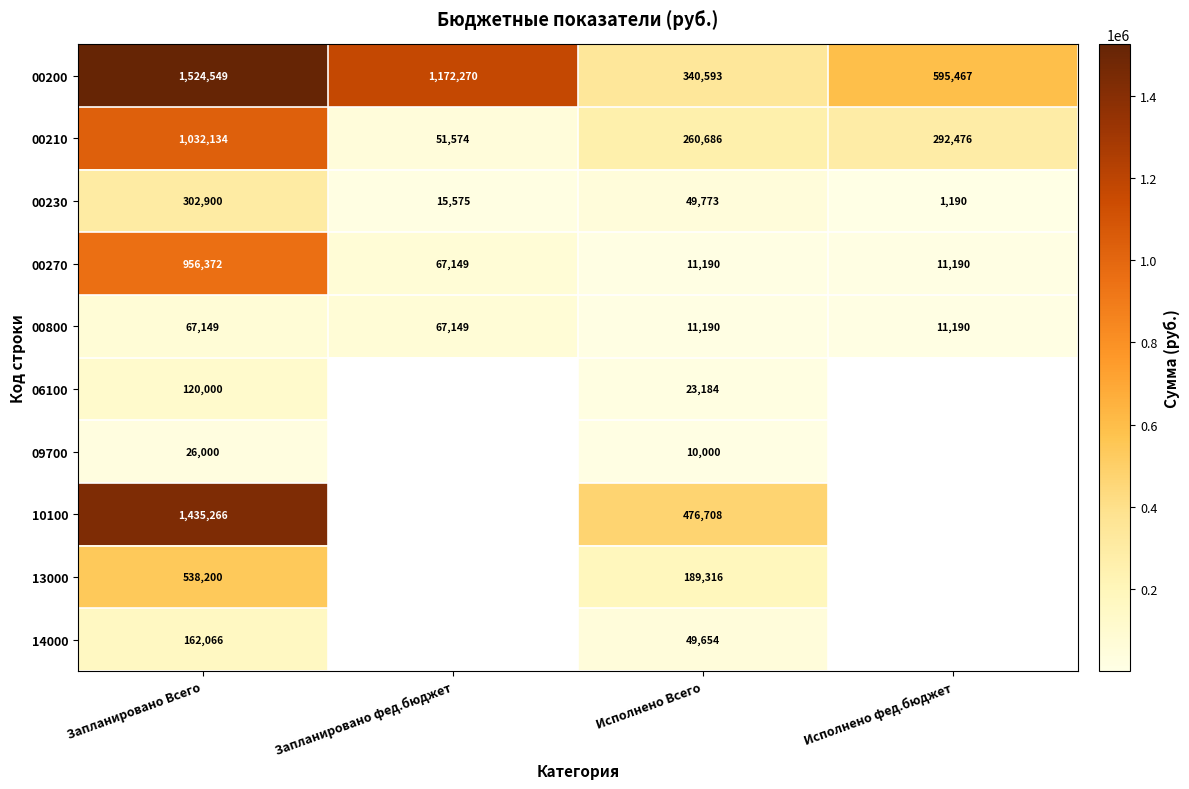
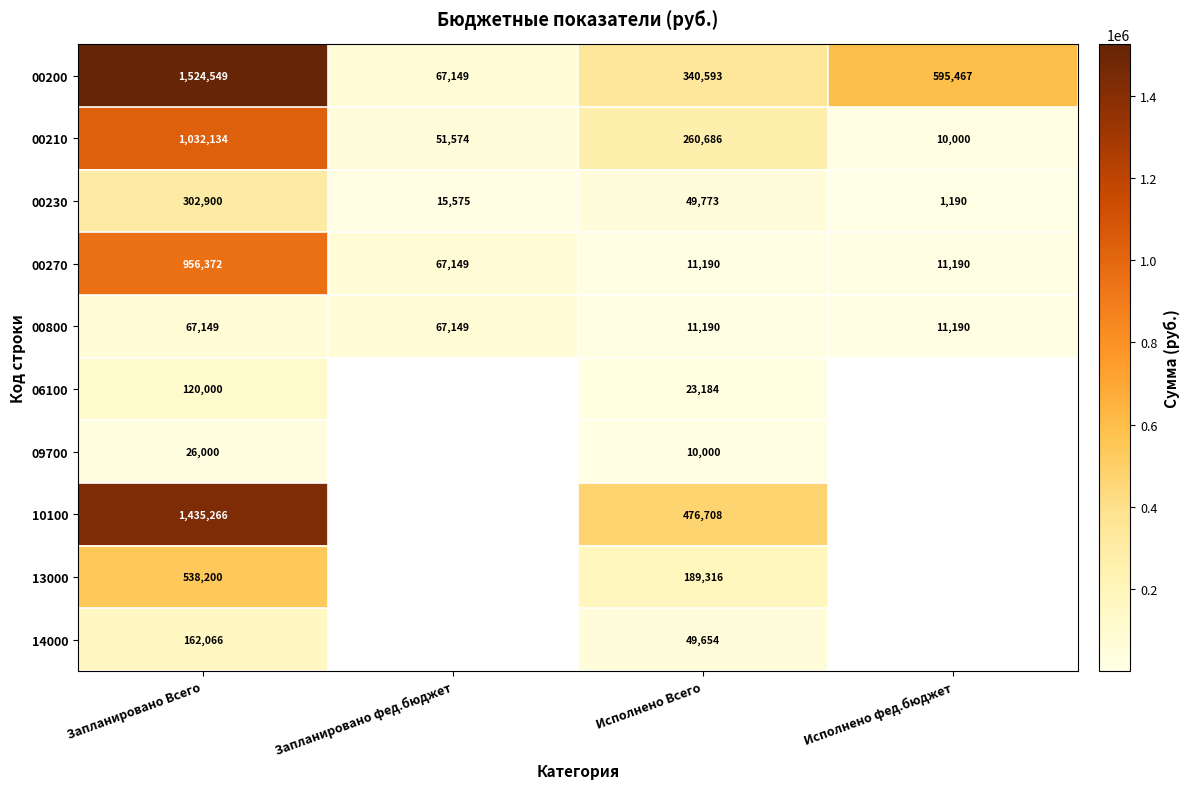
00200, Запланировано фед.бюджет: 1,172,270 -> 67,149
00210, Исполнено фед.бюджет: 292,476 -> 10,000
